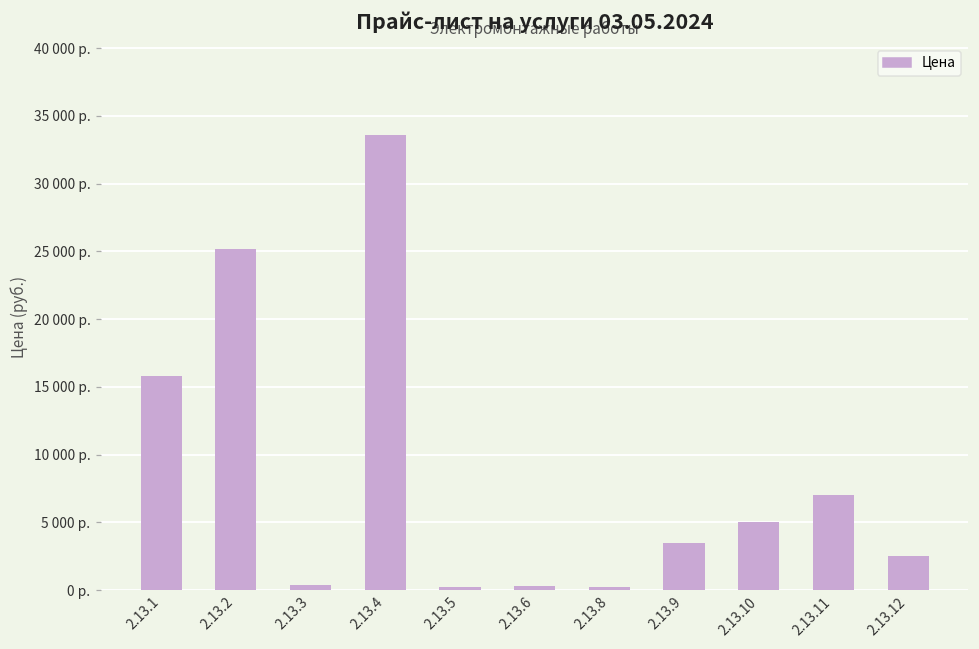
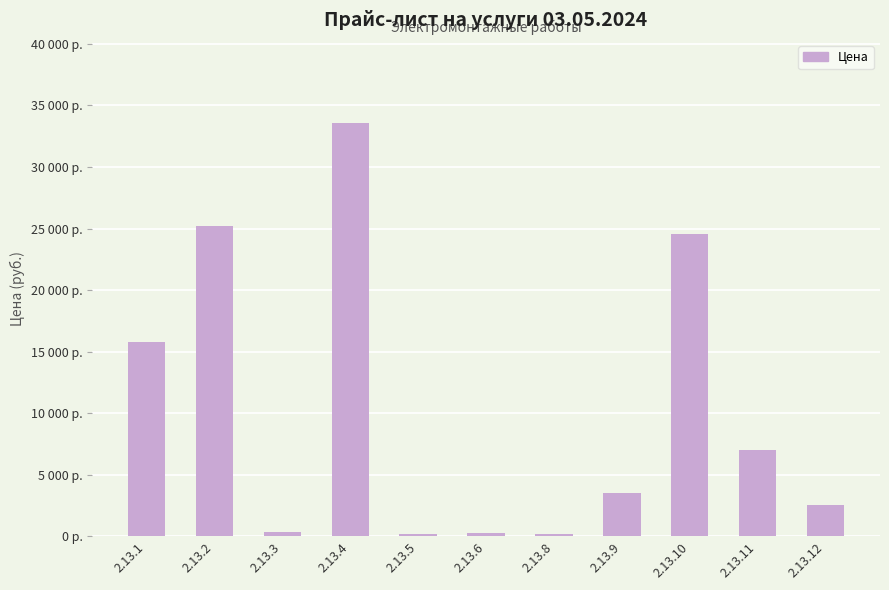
2.13.10: 5000 р. -> 24600 р.
